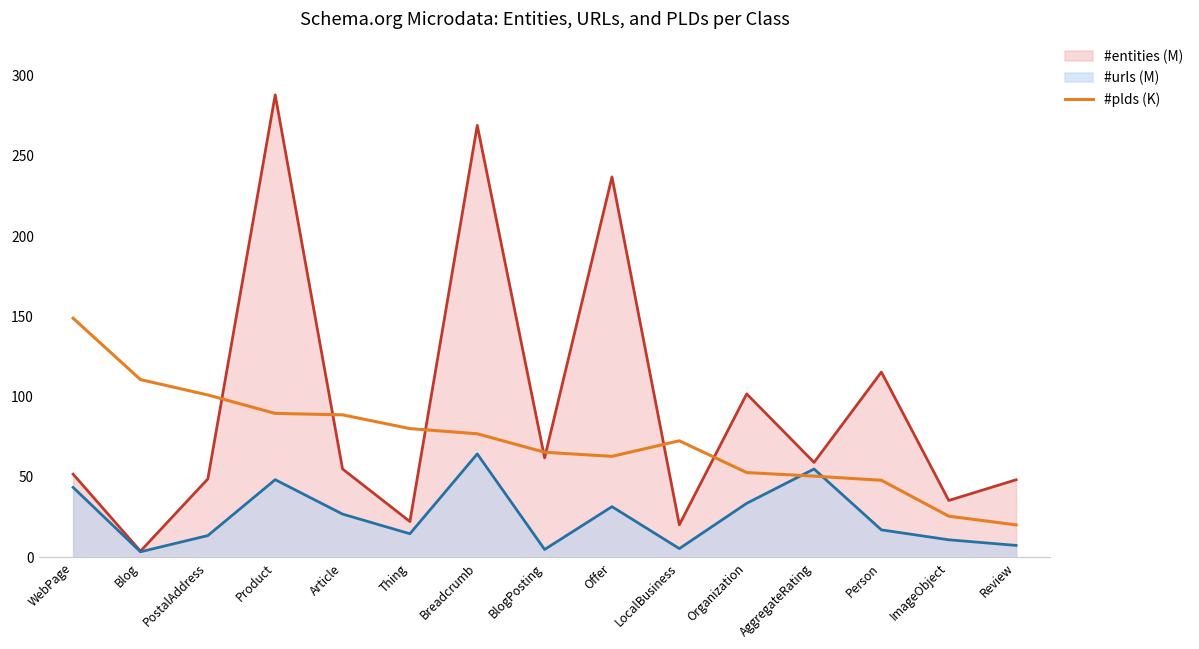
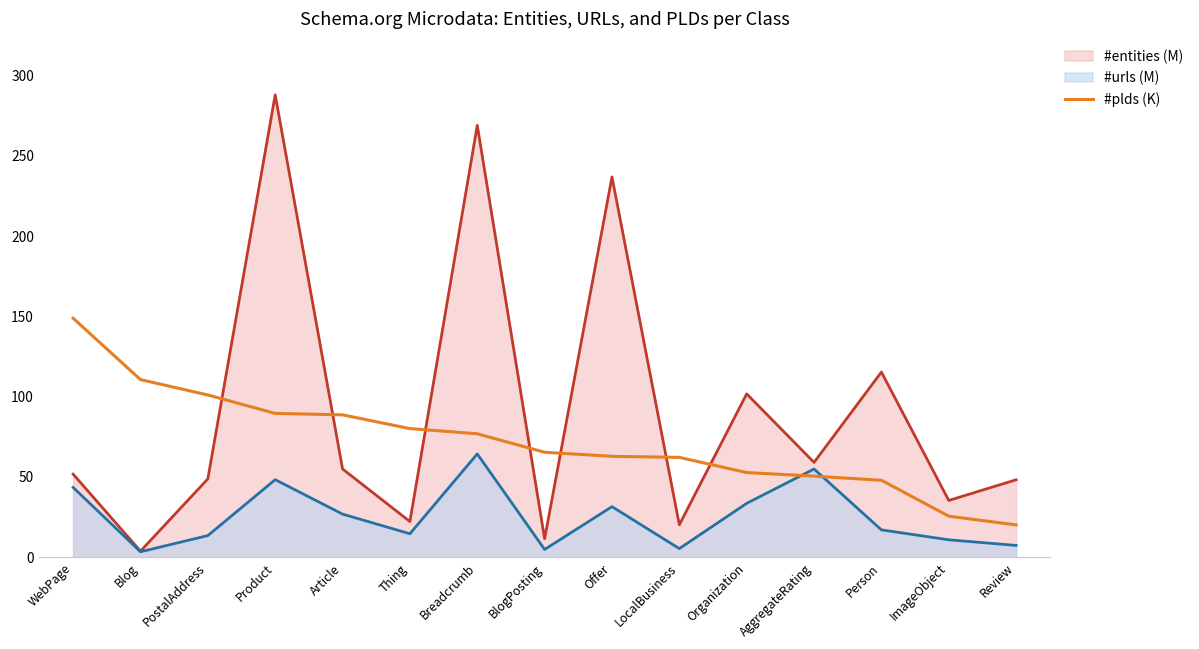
#entities (M), BlogPosting: 62 -> 11
#plds (K), LocalBusiness: 73 -> 62
